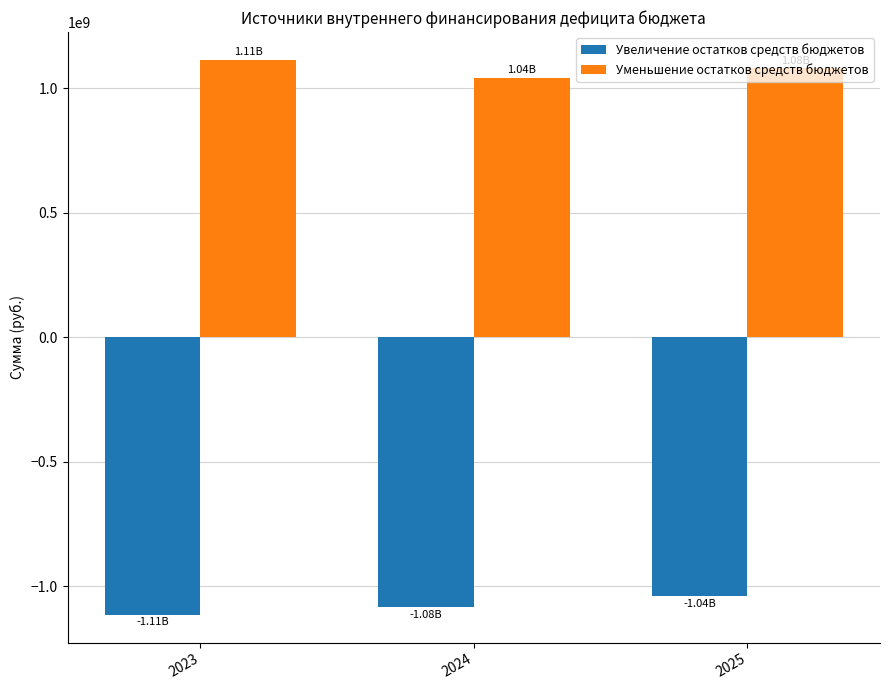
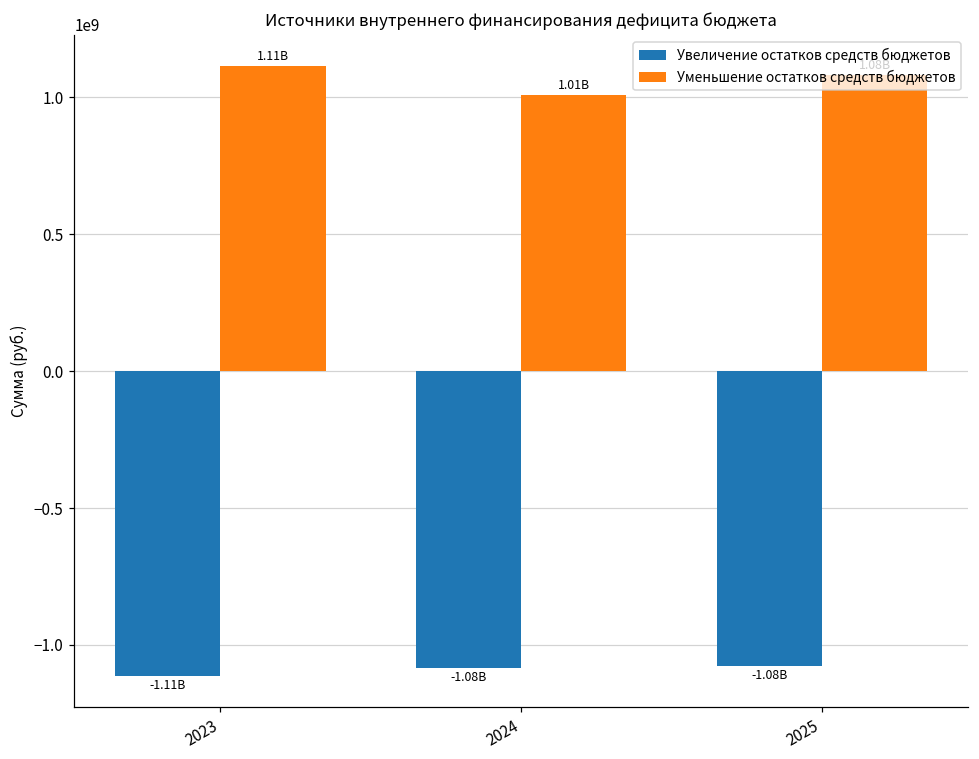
Уменьшение остатков средств бюджетов, 2024: 1.04B -> 1.01B
Увеличение остатков средств бюджетов, 2025: -1.04B -> -1.08B
